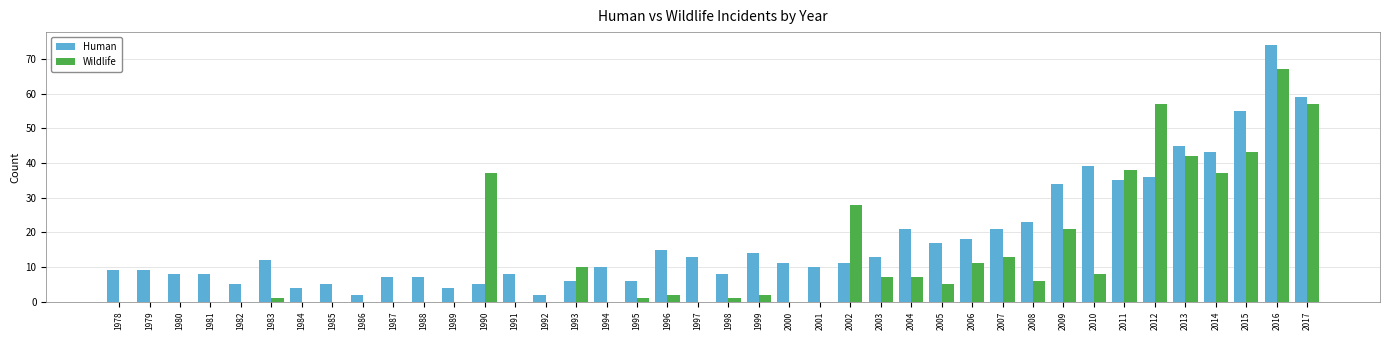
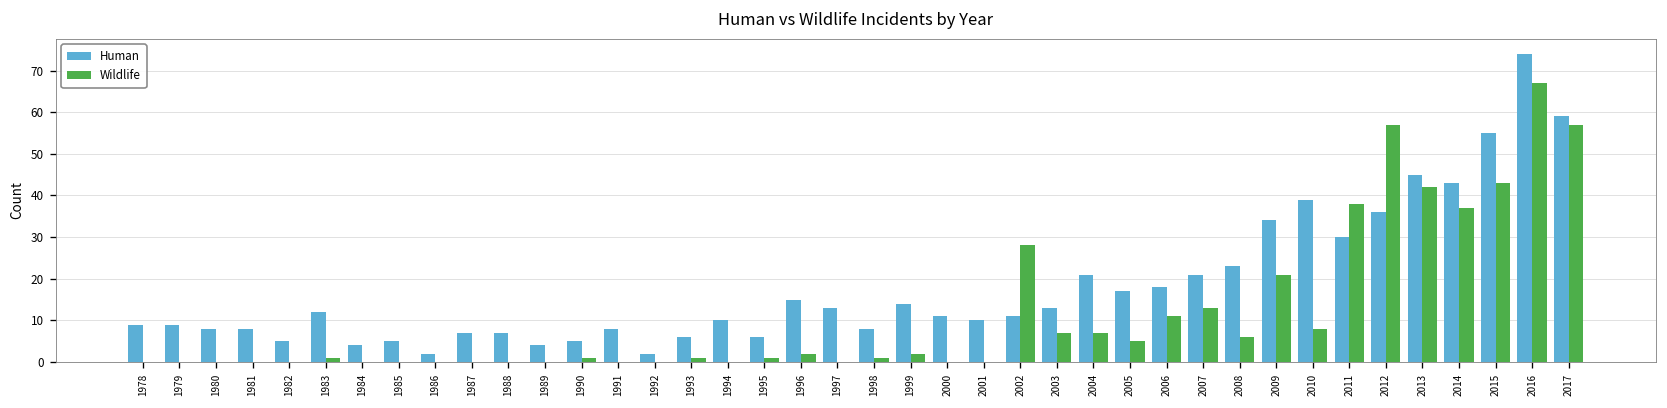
Wildlife, 1990: 37 -> 1
Wildlife, 1993: 10 -> 1
Human, 2011: 35 -> 30
